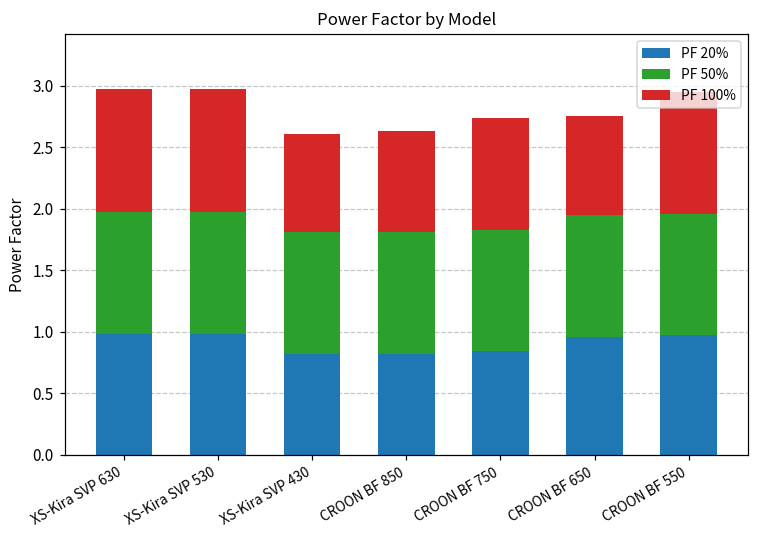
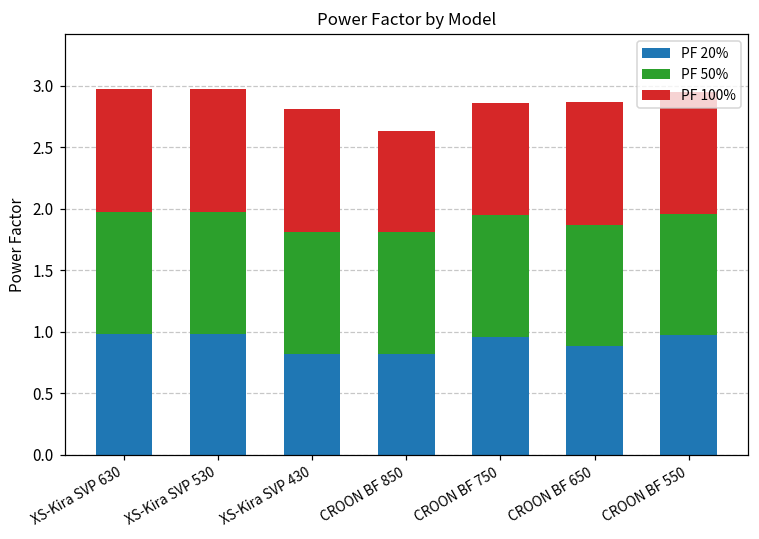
PF 100%, XS-Kira SVP 430: 0.8 -> 1.0
PF 20%, CROON BF 750: 0.84 -> 0.96
PF 20%, CROON BF 650: 0.96 -> 0.88
PF 100%, CROON BF 650: 0.8 -> 1.0
